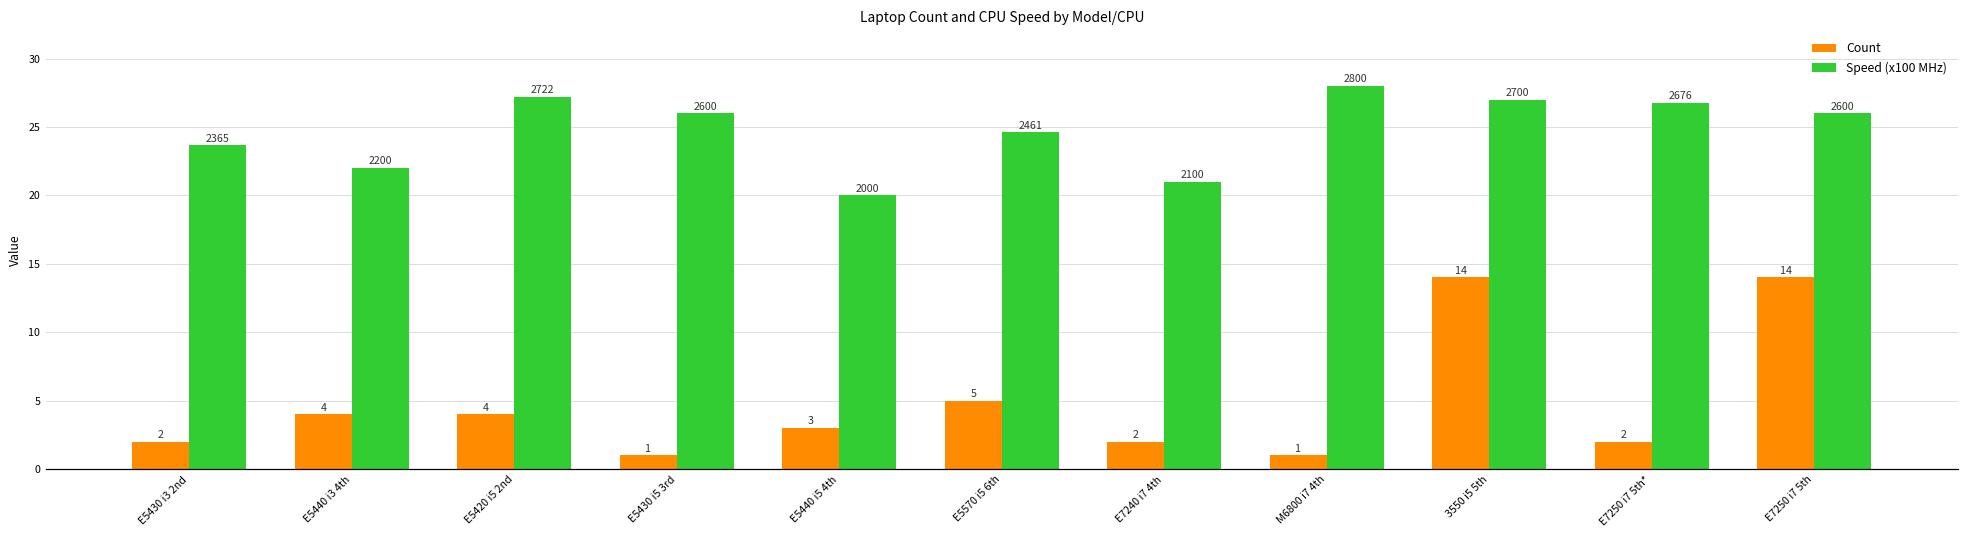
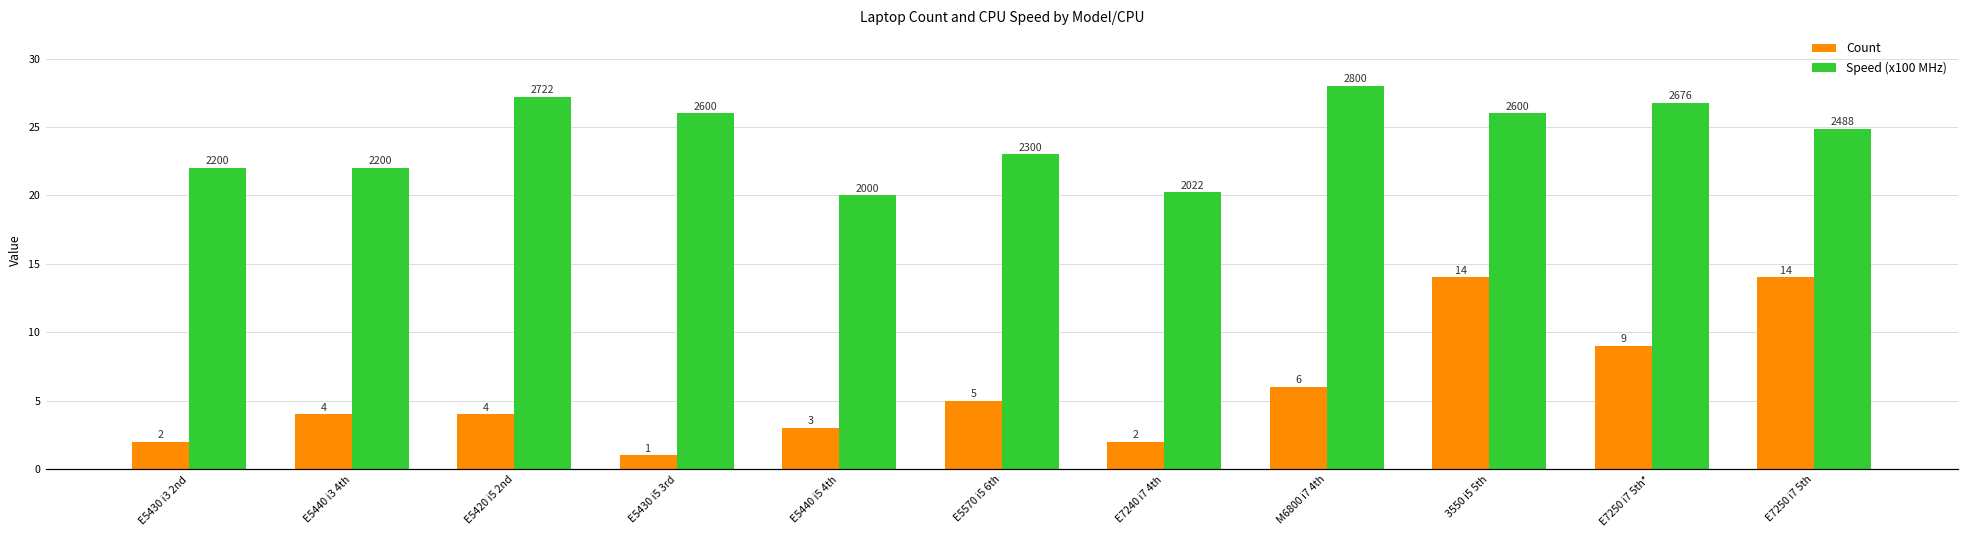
Speed (x100 MHz), E5430 i3 2nd: 2365 -> 2200
Speed (x100 MHz), E5570 i5 6th: 2461 -> 2300
Speed (x100 MHz), E7240 i7 4th: 2100 -> 2022
Count, M6800 i7 4th: 1 -> 6
Speed (x100 MHz), 3550 i5 5th: 2700 -> 2600
Count, E7250 i7 5th*: 2 -> 9
Speed (x100 MHz), E7250 i7 5th: 2600 -> 2488
